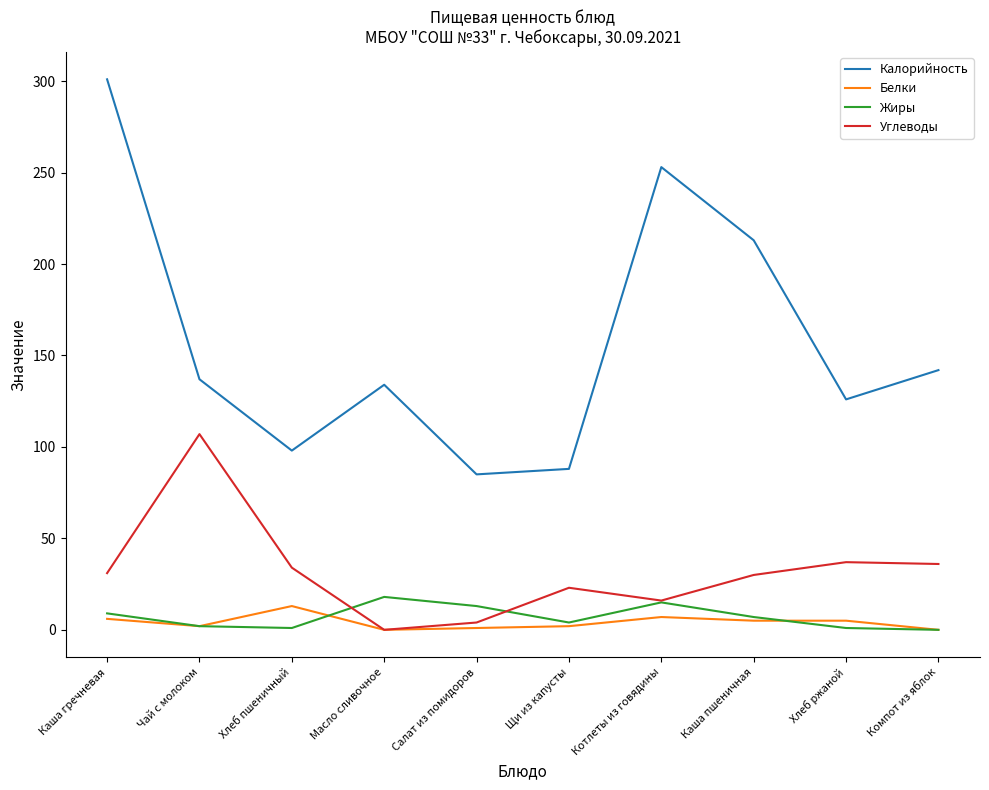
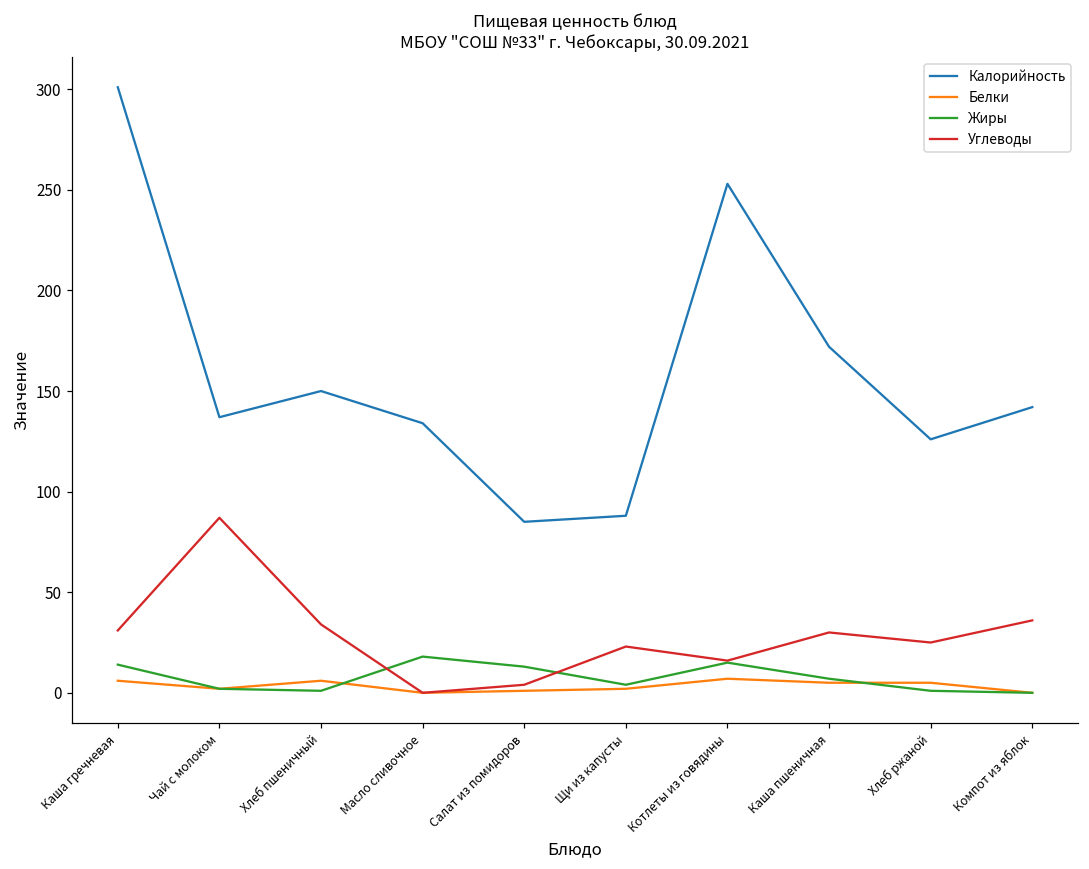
Жиры, Каша гречневая: 9 -> 14
Углеводы, Чай с молоком: 107 -> 87
Калорийность, Хлеб пшеничный: 98 -> 150
Белки, Хлеб пшеничный: 13 -> 6
Калорийность, Каша пшеничная: 213 -> 172
Углеводы, Хлеб ржаной: 37 -> 25
